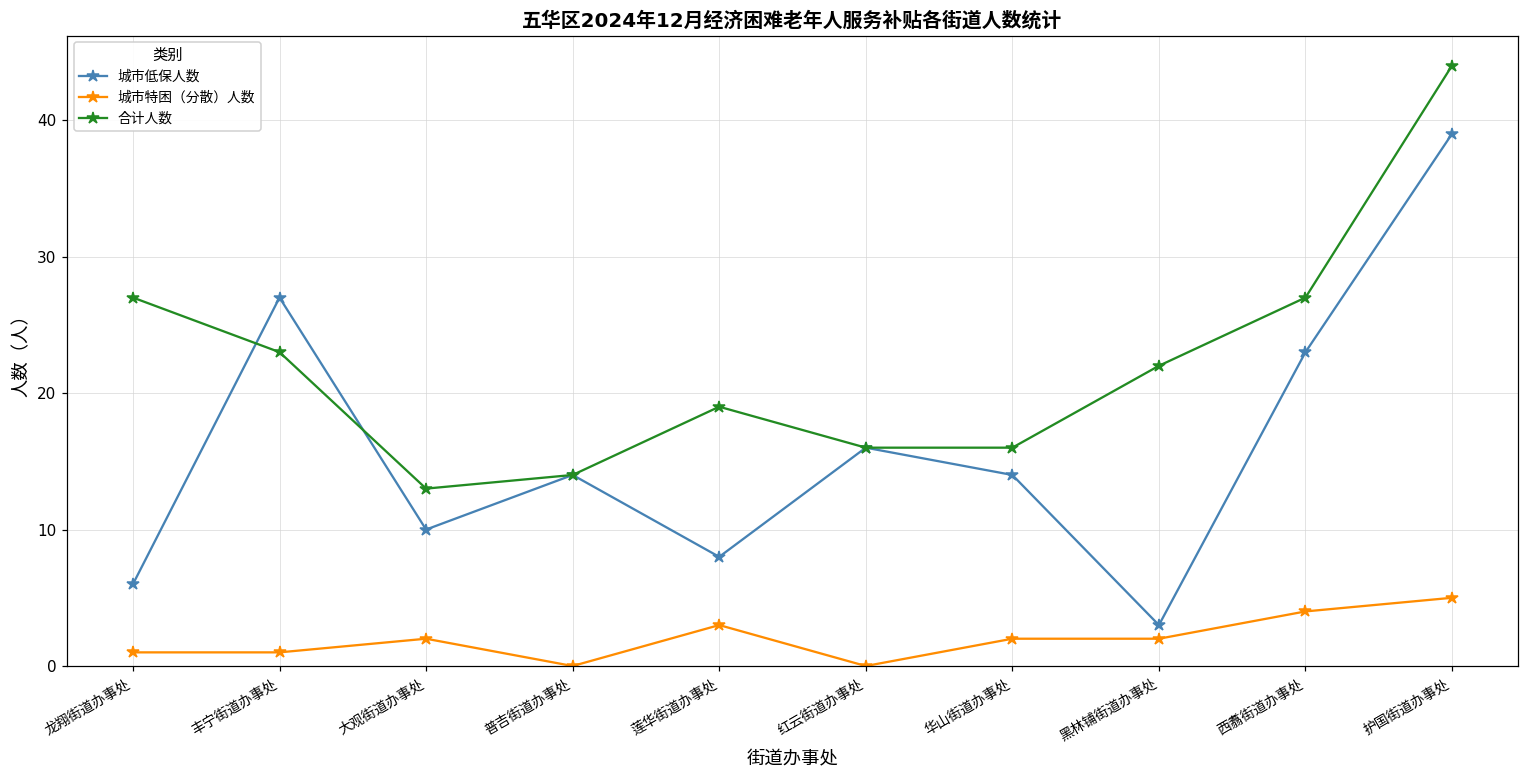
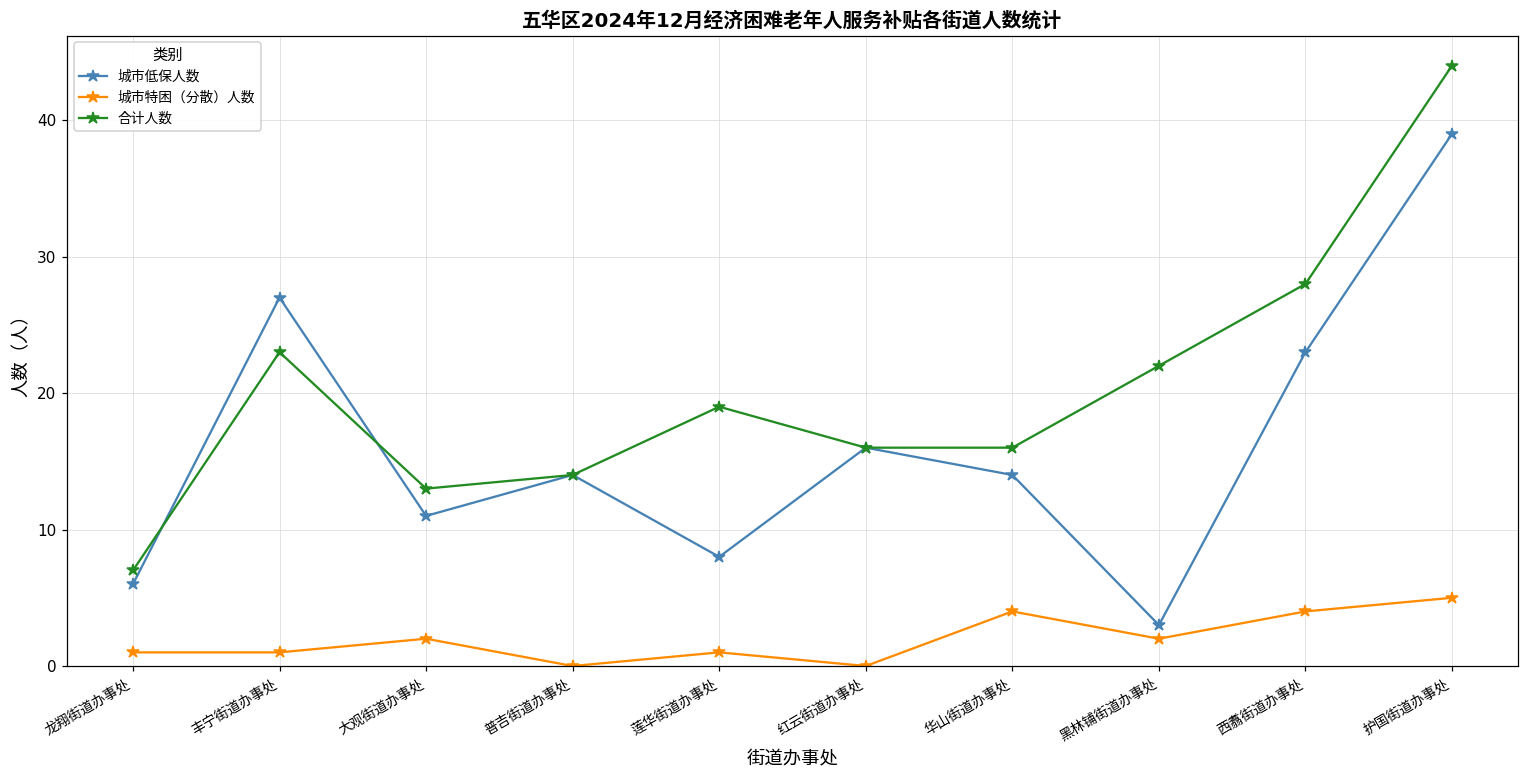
合计人数, 龙翔街道办事处: 27 -> 7
城市低保人数, 大观街道办事处: 10 -> 11
城市特困（分散）人数, 莲华街道办事处: 3 -> 1
城市特困（分散）人数, 华山街道办事处: 2 -> 4
合计人数, 西翥街道办事处: 27 -> 28
